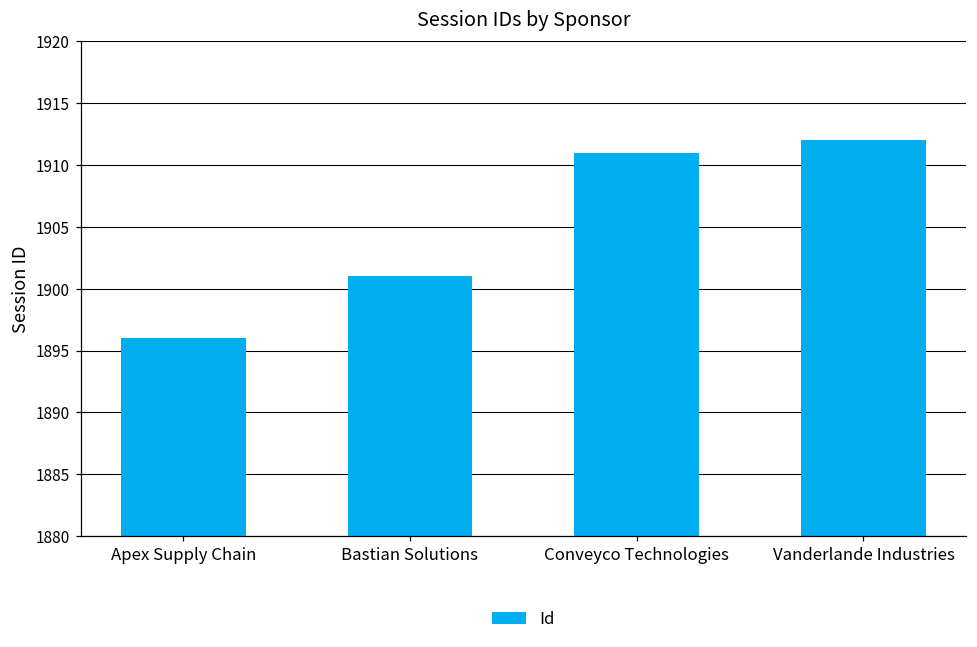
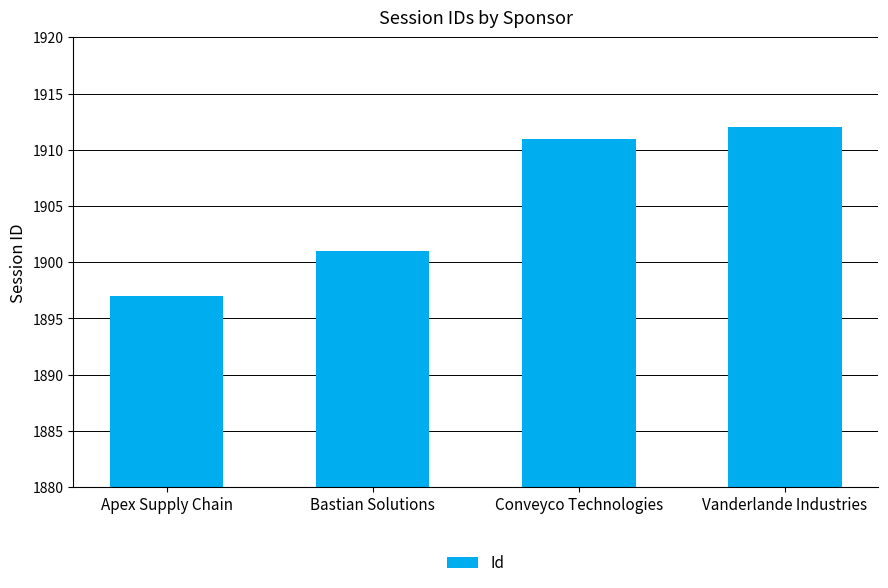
Apex Supply Chain: 1896 -> 1897
